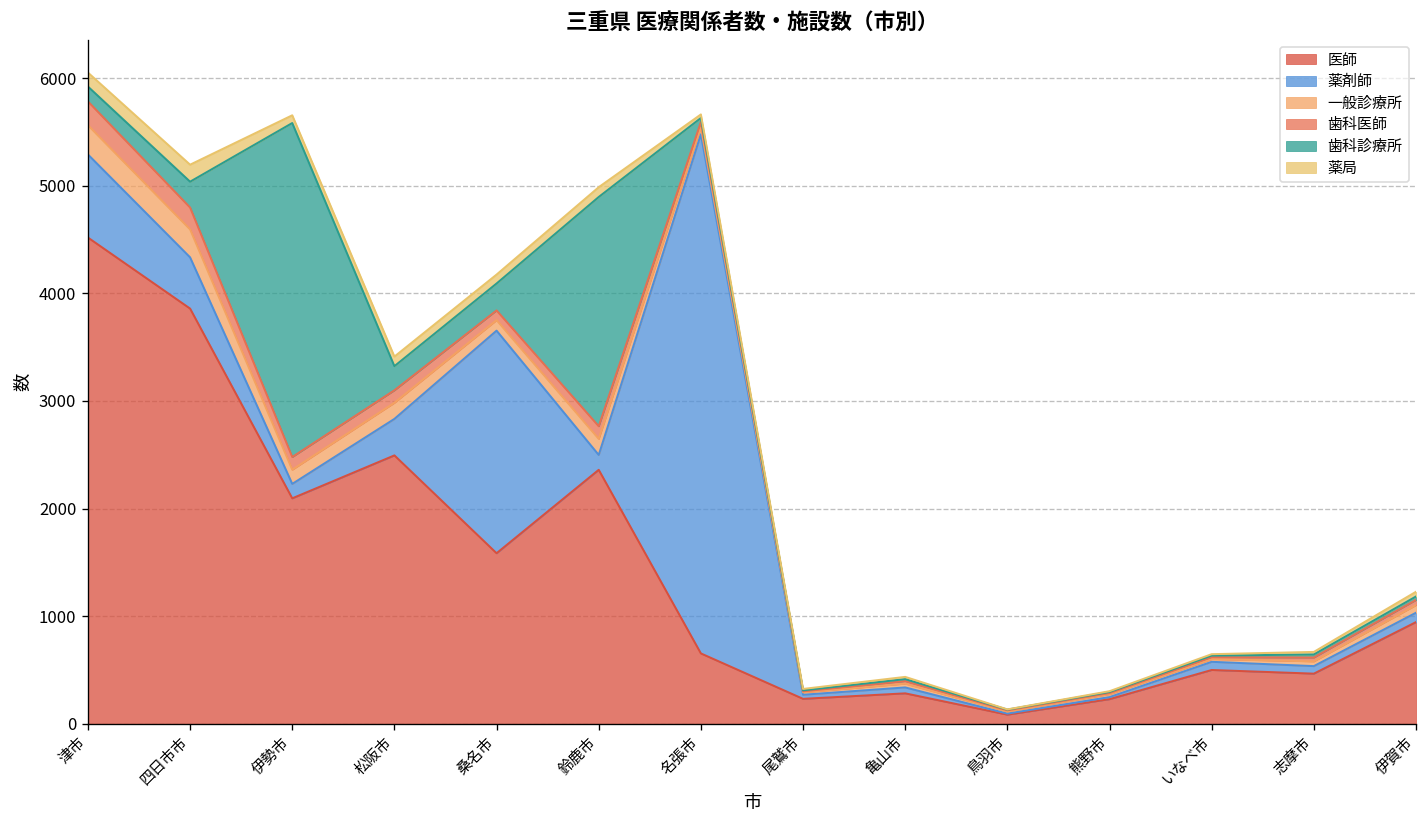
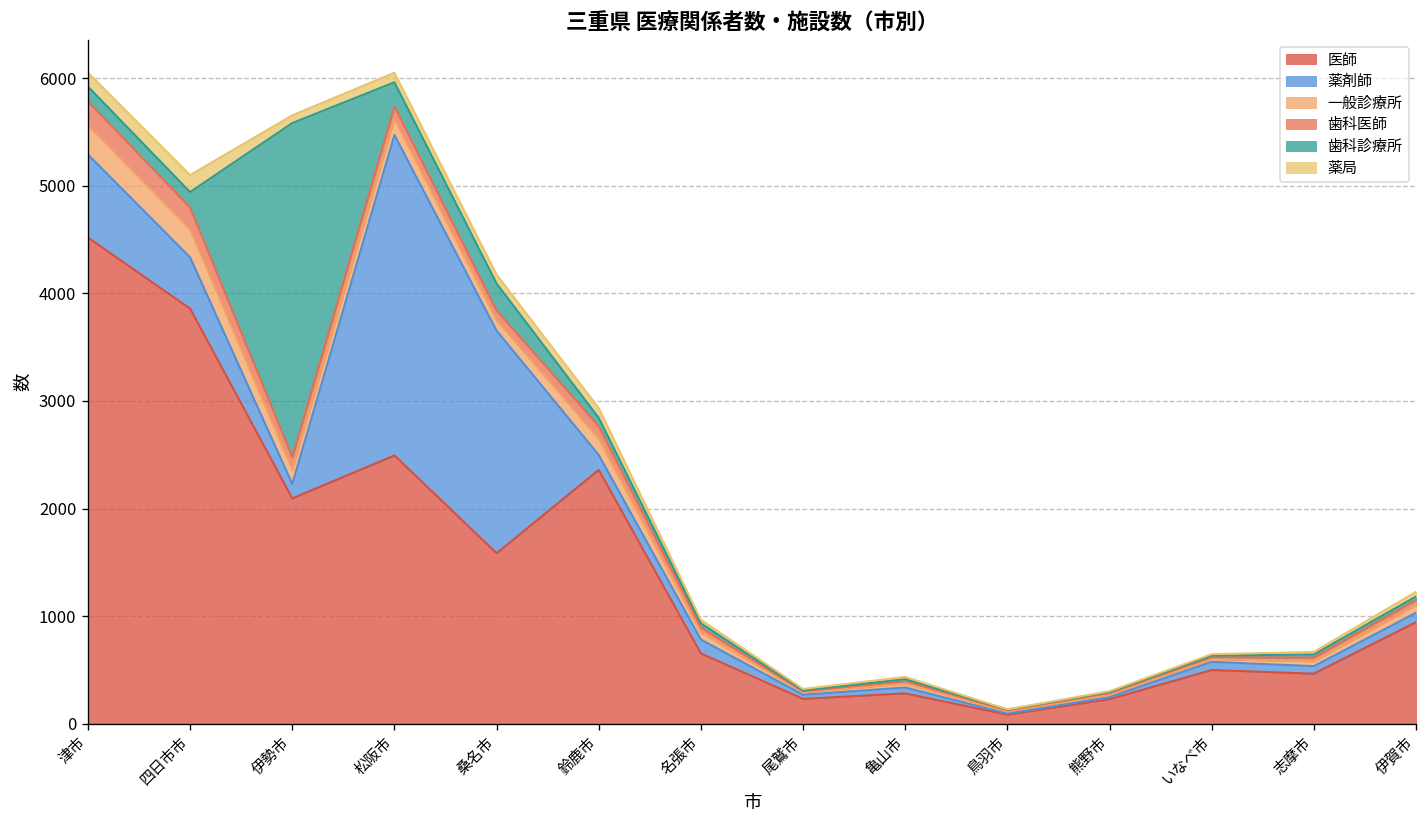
歯科診療所, 四日市市: 200 -> 100
薬剤師, 松阪市: 300 -> 3000
歯科診療所, 鈴鹿市: 2100 -> 100
薬剤師, 名張市: 4800 -> 100
